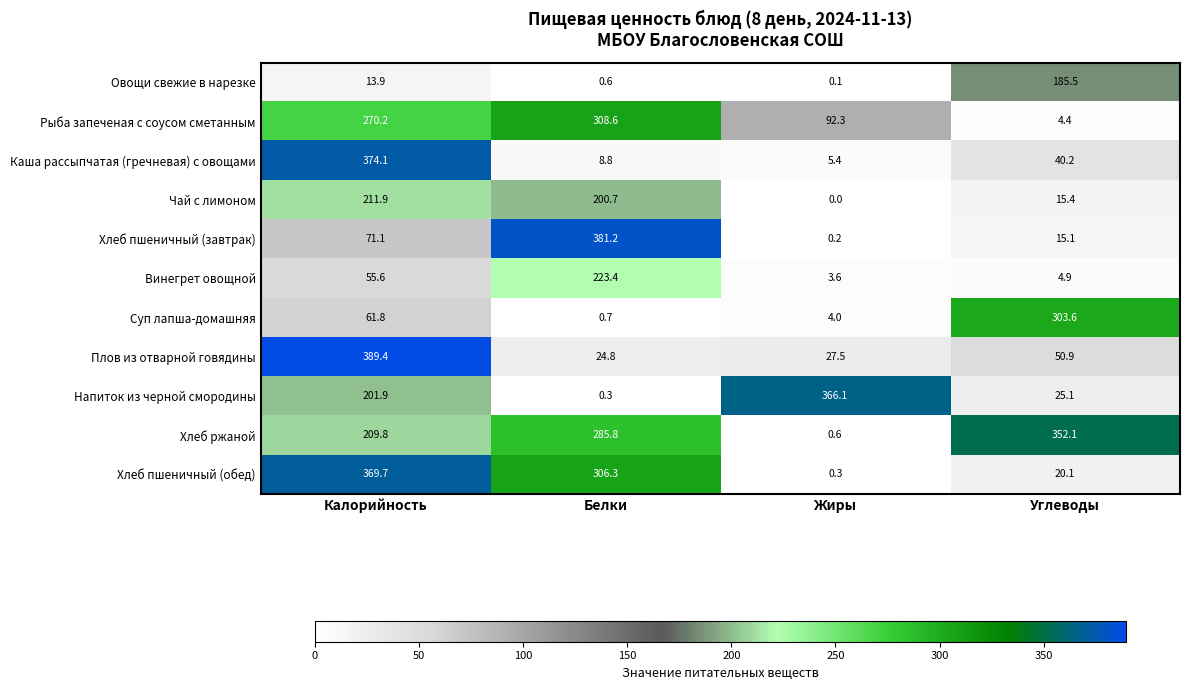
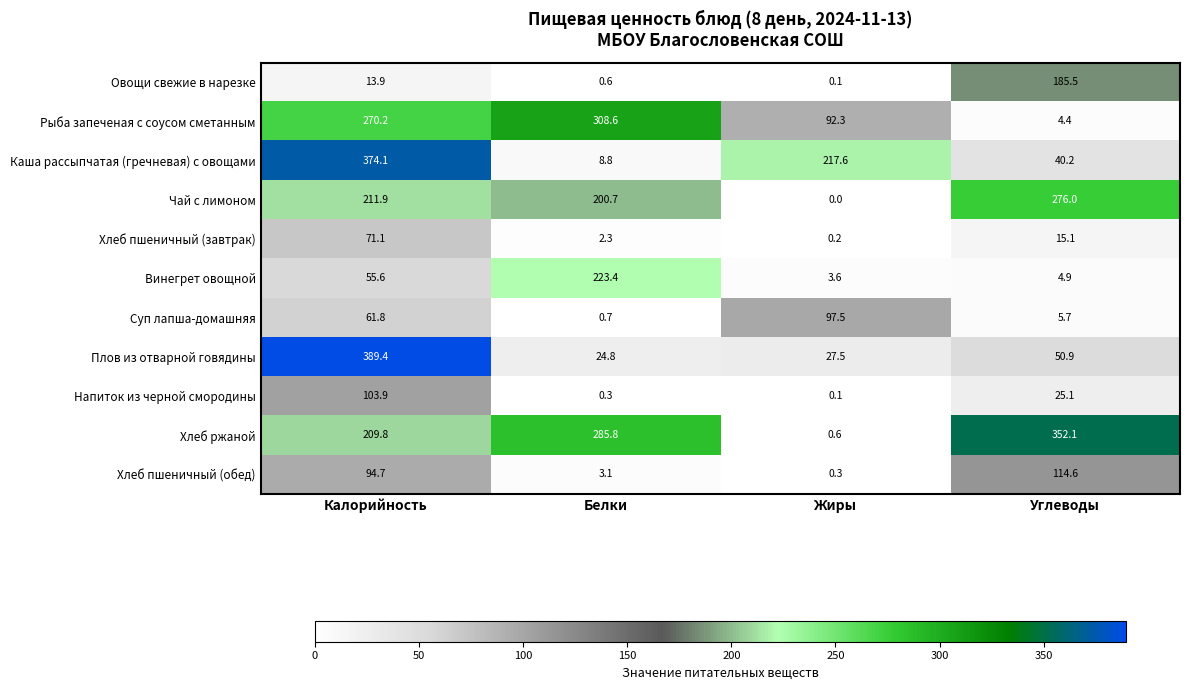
Каша рассыпчатая (гречневая) с овощами, Жиры: 5.4 -> 217.6
Чай с лимоном, Углеводы: 15.4 -> 276.0
Хлеб пшеничный (завтрак), Белки: 381.2 -> 2.3
Суп лапша-домашняя, Жиры: 4.0 -> 97.5
Суп лапша-домашняя, Углеводы: 303.6 -> 5.7
Напиток из черной смородины, Калорийность: 201.9 -> 103.9
Напиток из черной смородины, Жиры: 366.1 -> 0.1
Хлеб пшеничный (обед), Калорийность: 369.7 -> 94.7
Хлеб пшеничный (обед), Белки: 306.3 -> 3.1
Хлеб пшеничный (обед), Углеводы: 20.1 -> 114.6
